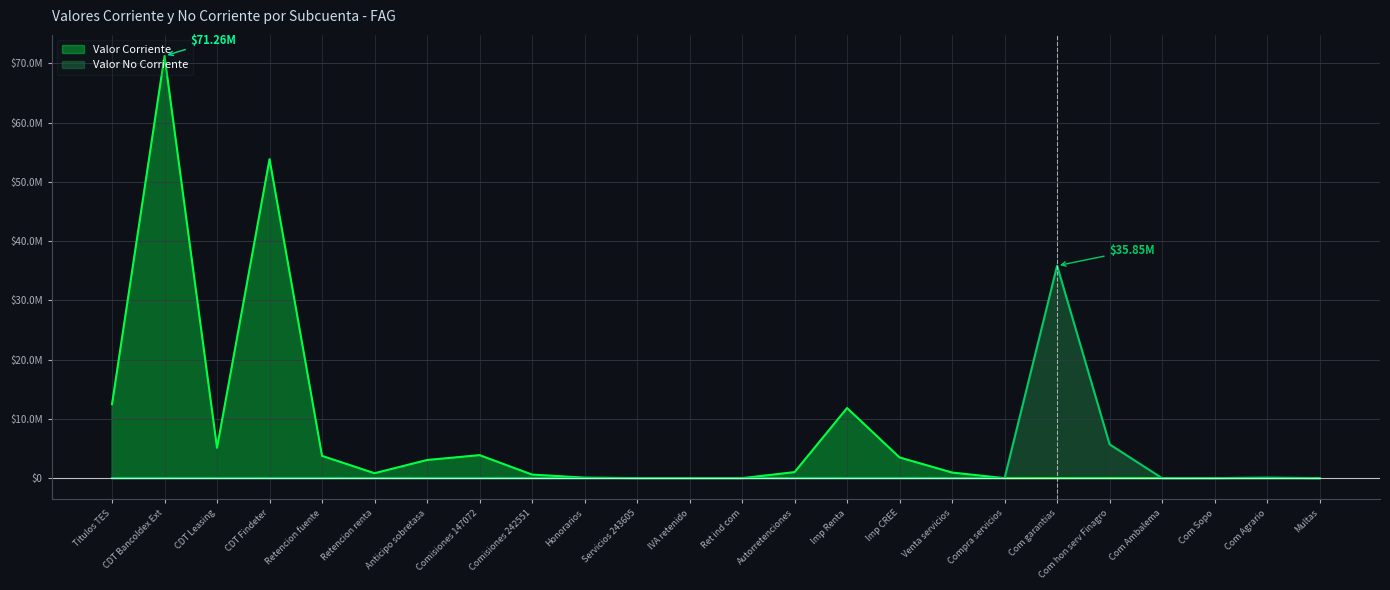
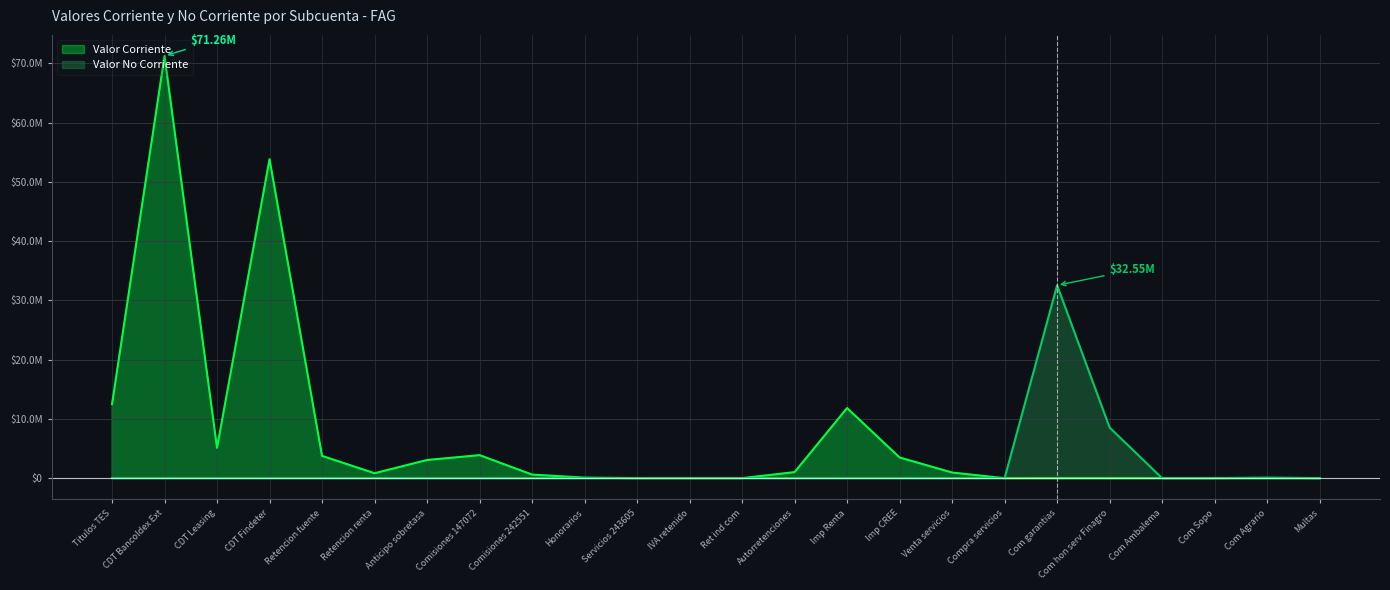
Valor No Corriente, Com garantias: $35.85M -> $32.55M
Valor No Corriente, Com hon serv Finagro: $6000000 -> $9000000
